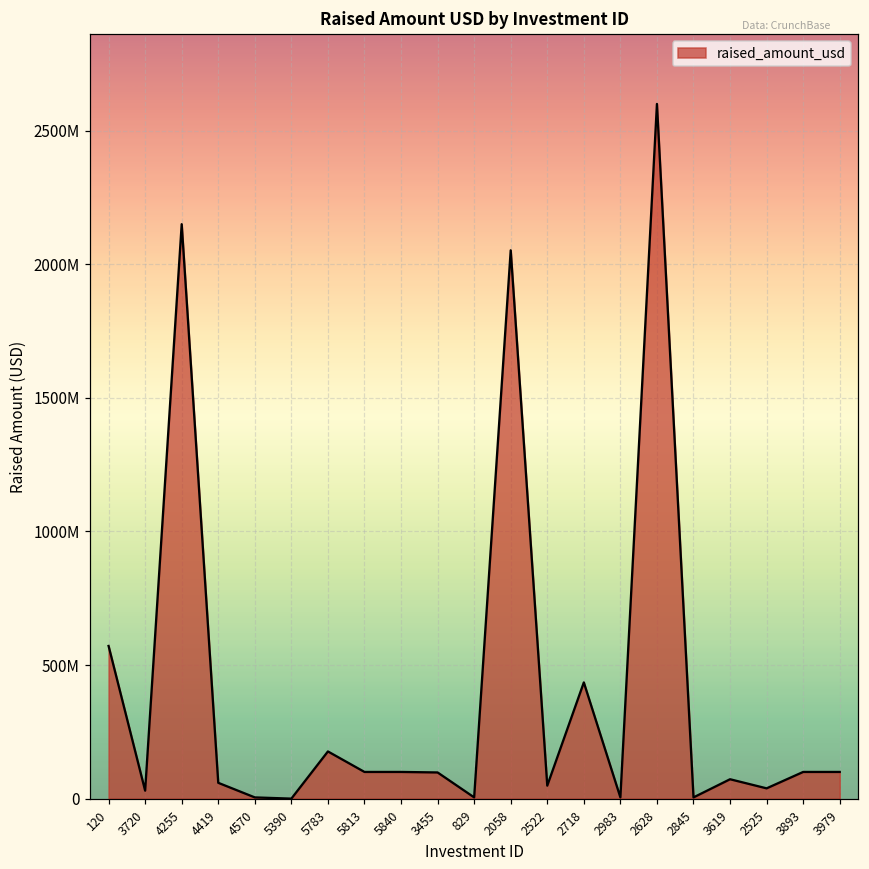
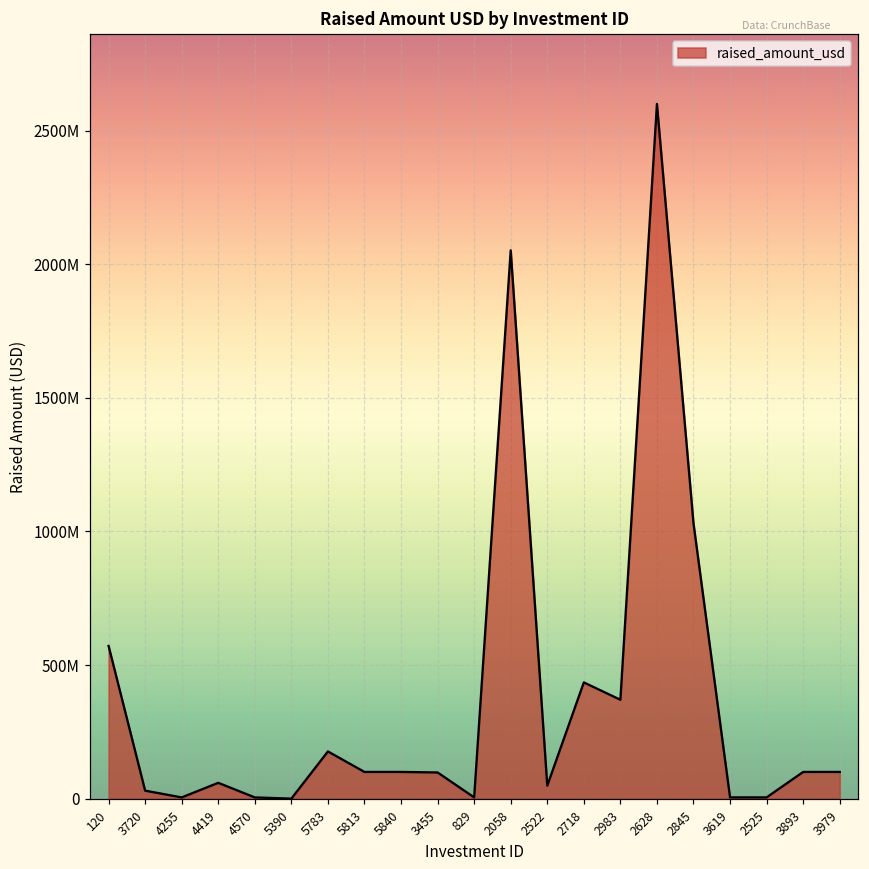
4255: 2150000000 -> 0
2983: 0 -> 370000000
2845: 0 -> 1030000000
3619: 70000000 -> 0
2525: 40000000 -> 0
